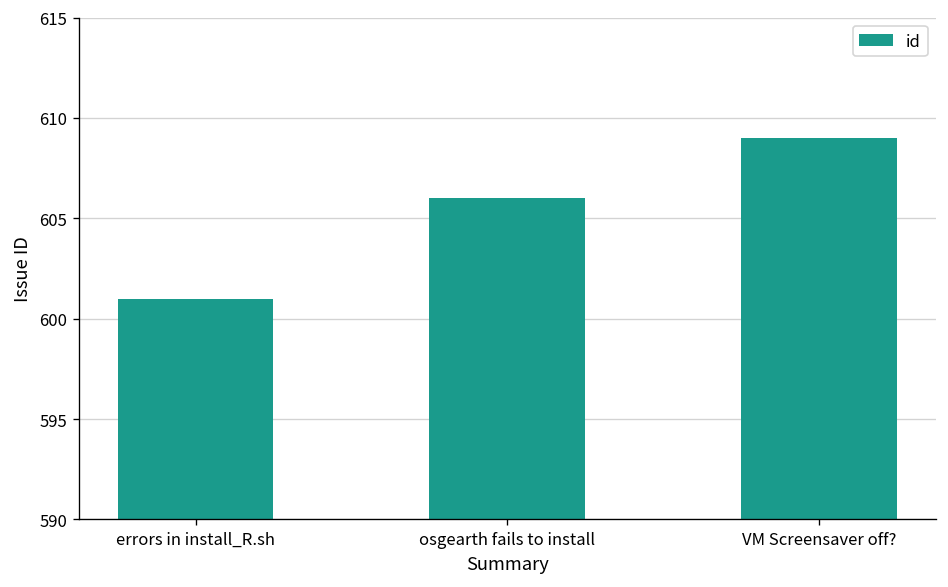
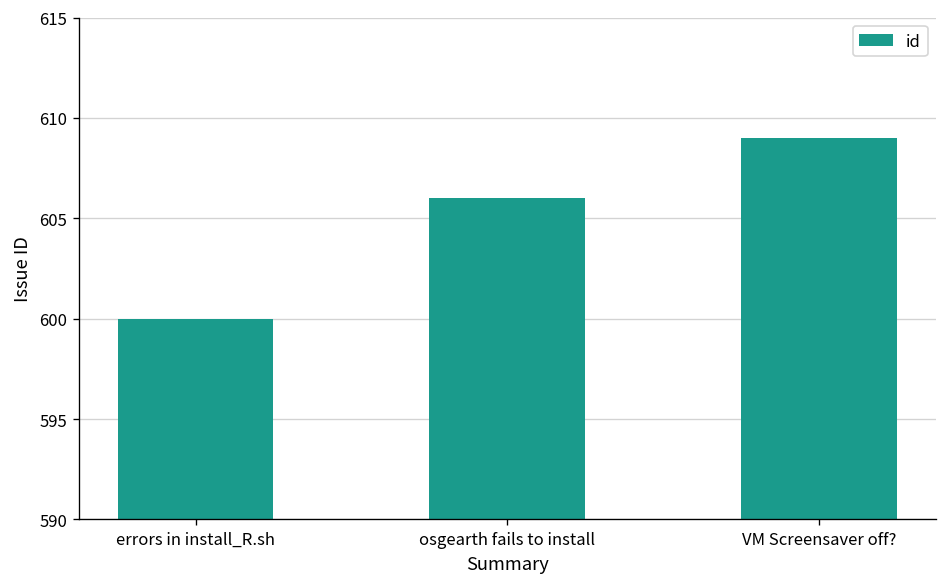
errors in install_R.sh: 601 -> 600
